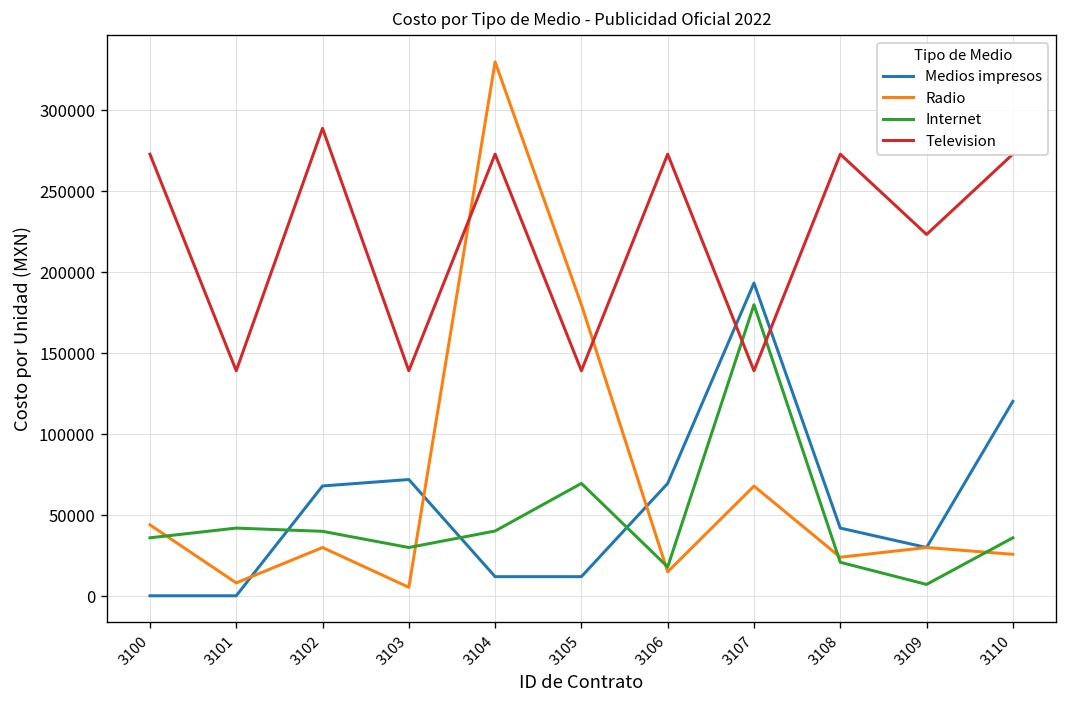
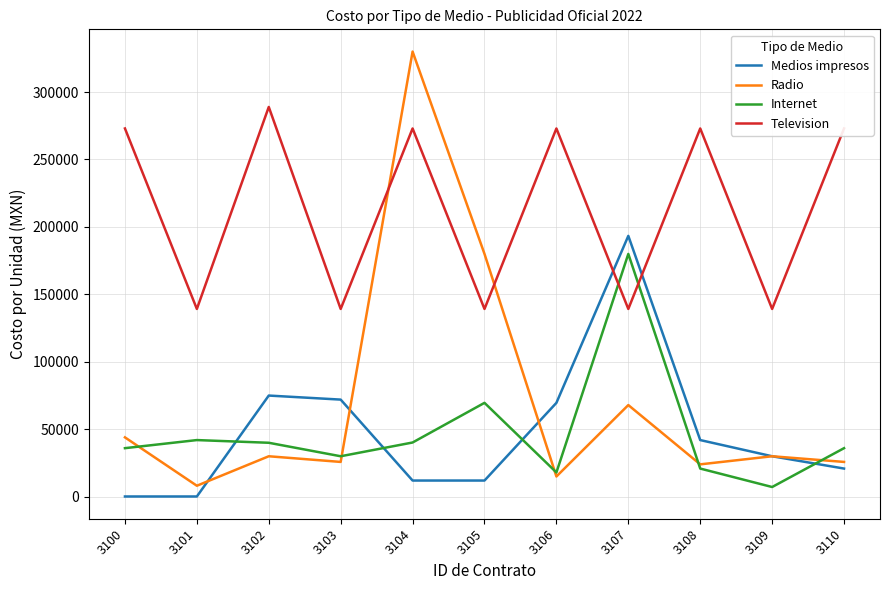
Medios impresos, 3102: 68000 -> 75000
Radio, 3103: 5000 -> 26000
Television, 3109: 223000 -> 139000
Medios impresos, 3110: 120000 -> 21000
